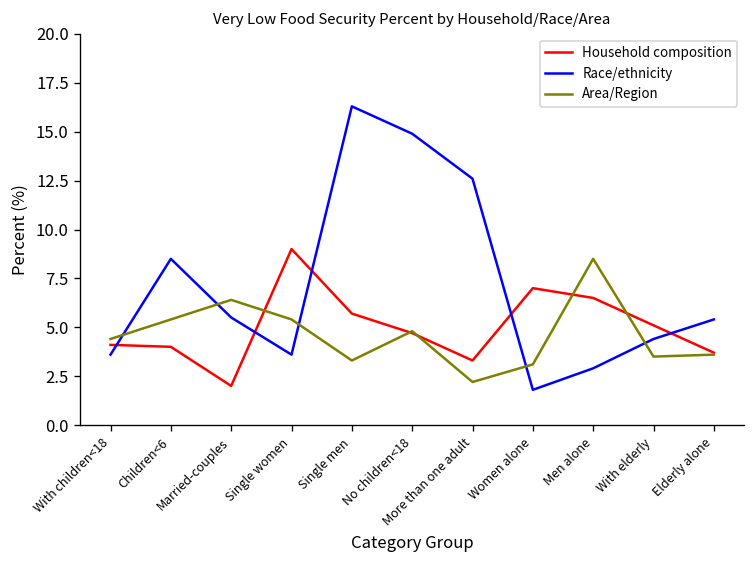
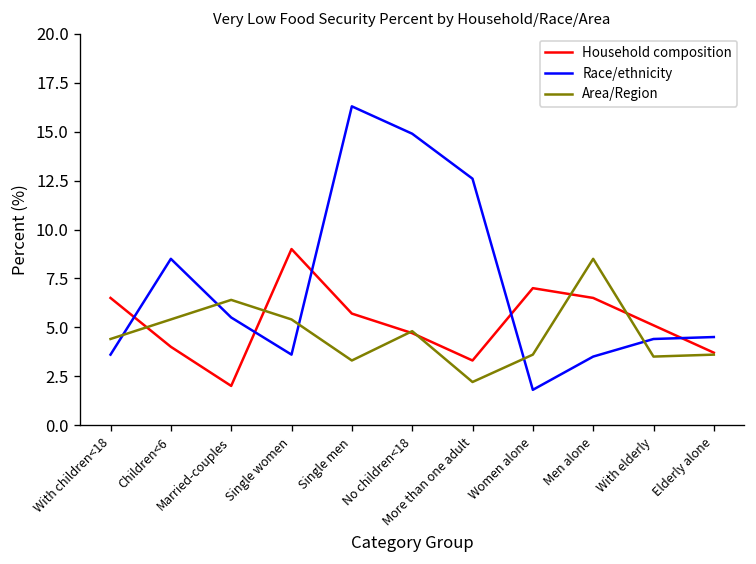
Household composition, With children<18: 4.1 -> 6.5
Area/Region, Women alone: 3.1 -> 3.6
Race/ethnicity, Men alone: 2.9 -> 3.5
Race/ethnicity, Elderly alone: 5.4 -> 4.5
